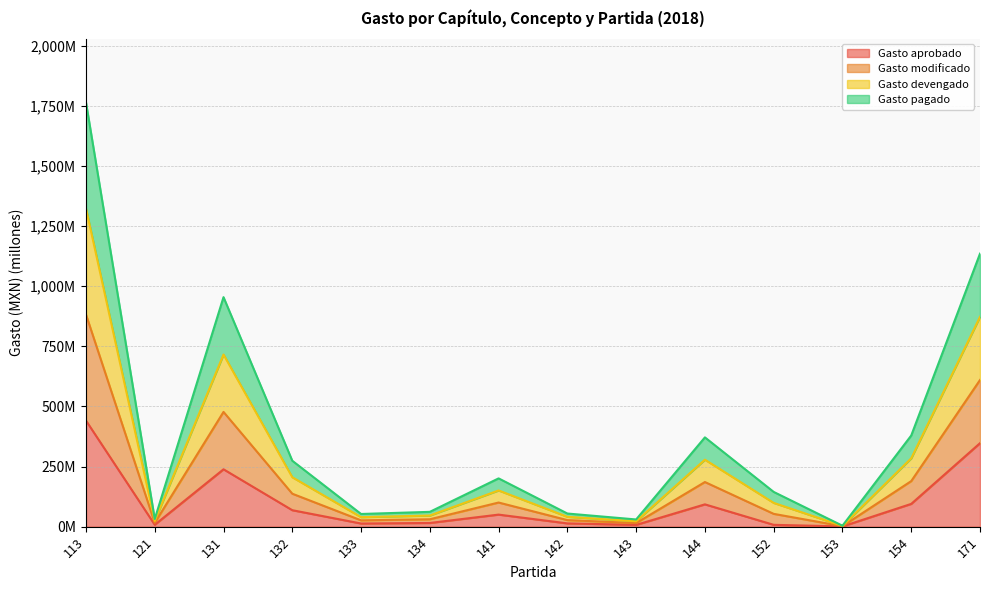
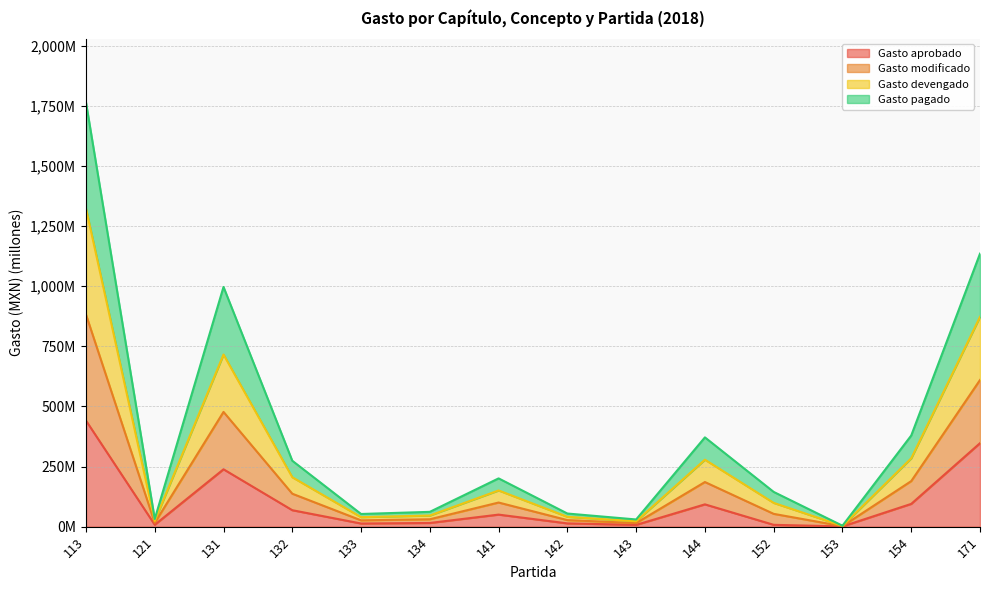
Gasto pagado, 131: 240,000,000 -> 280,000,000
